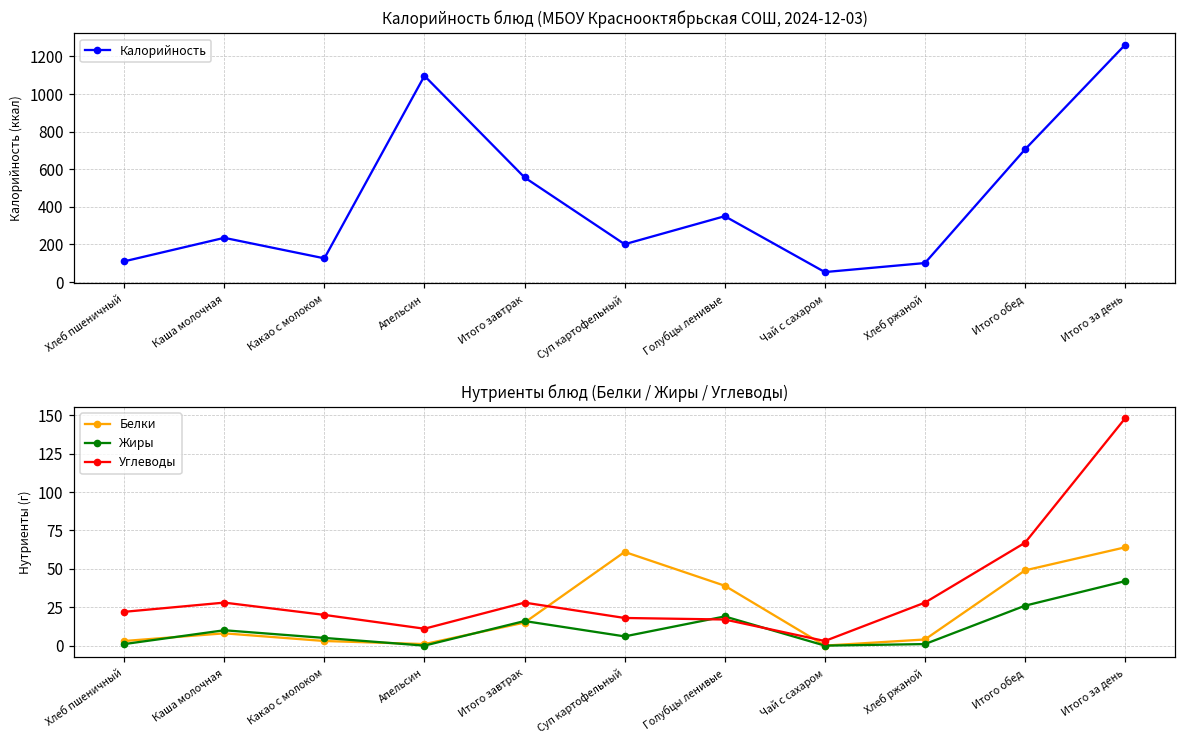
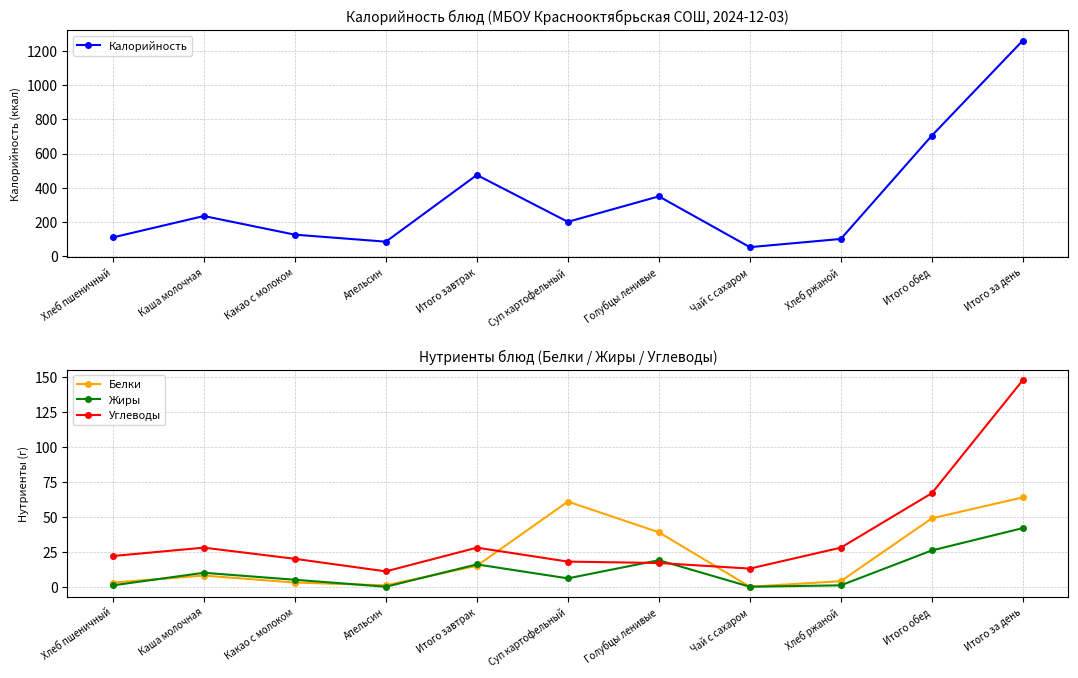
Калорийность блюд (МБОУ Краснооктябрьская СОШ, 2024-12-03), Апельсин: 1100 -> 90
Калорийность блюд (МБОУ Краснооктябрьская СОШ, 2024-12-03), Итого завтрак: 560 -> 480
Нутриенты блюд (Белки / Жиры / Углеводы), Углеводы, Чай с сахаром: 3 -> 13
